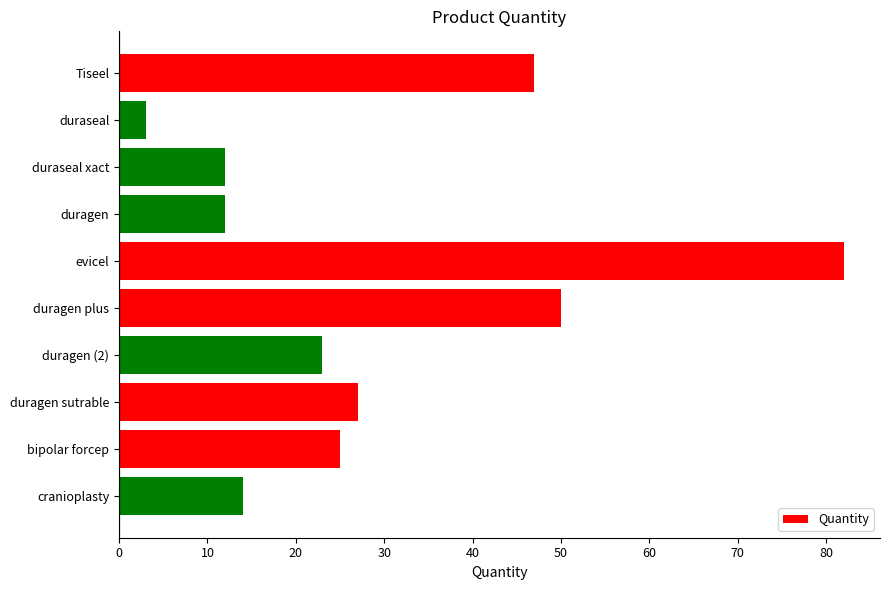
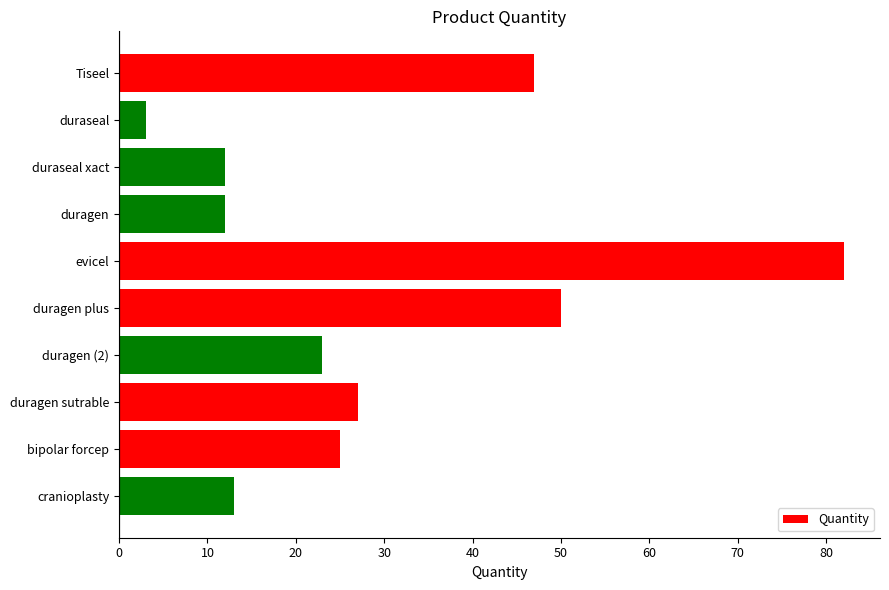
cranioplasty: 14 -> 13
